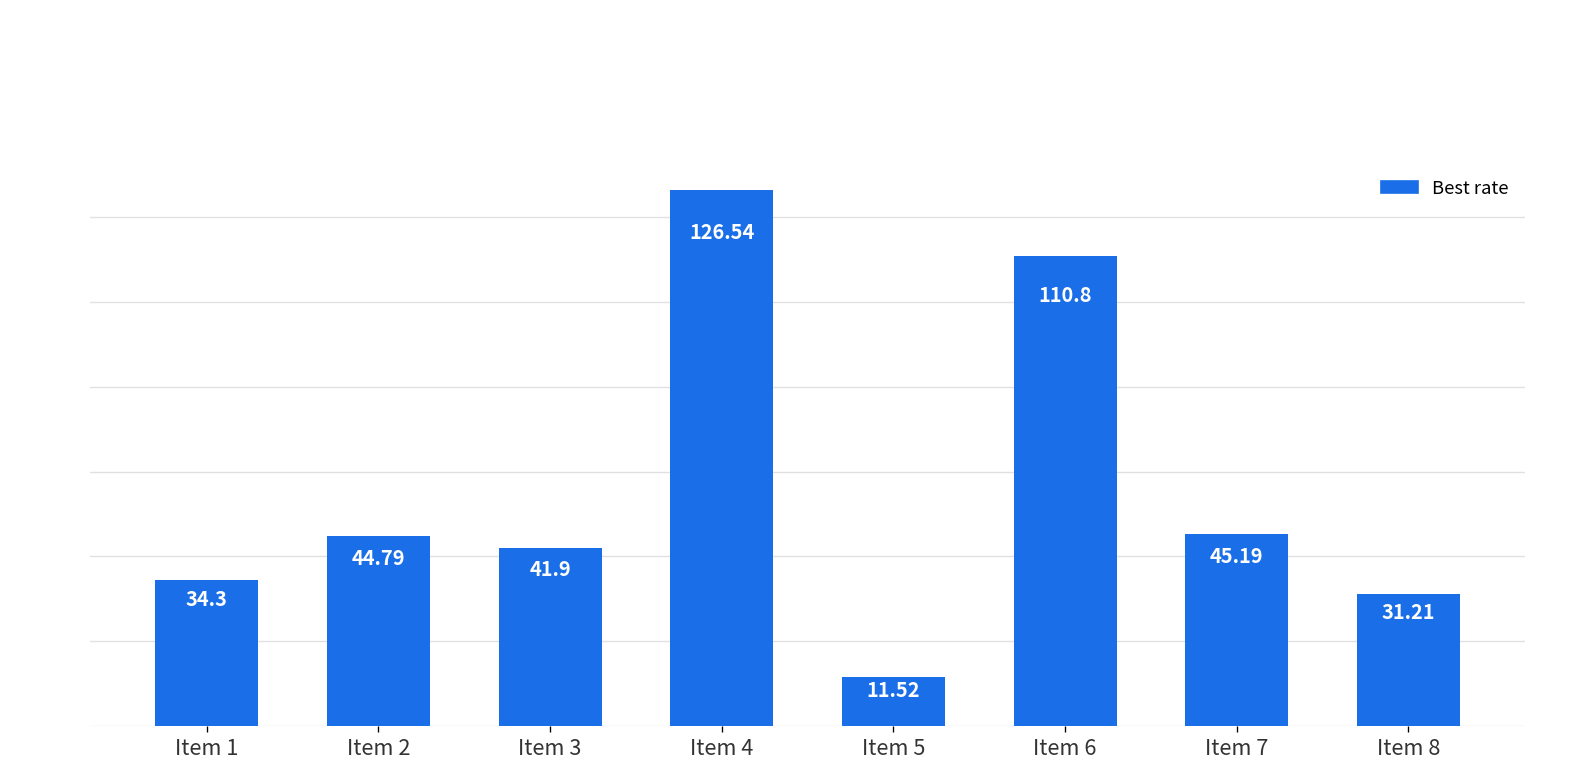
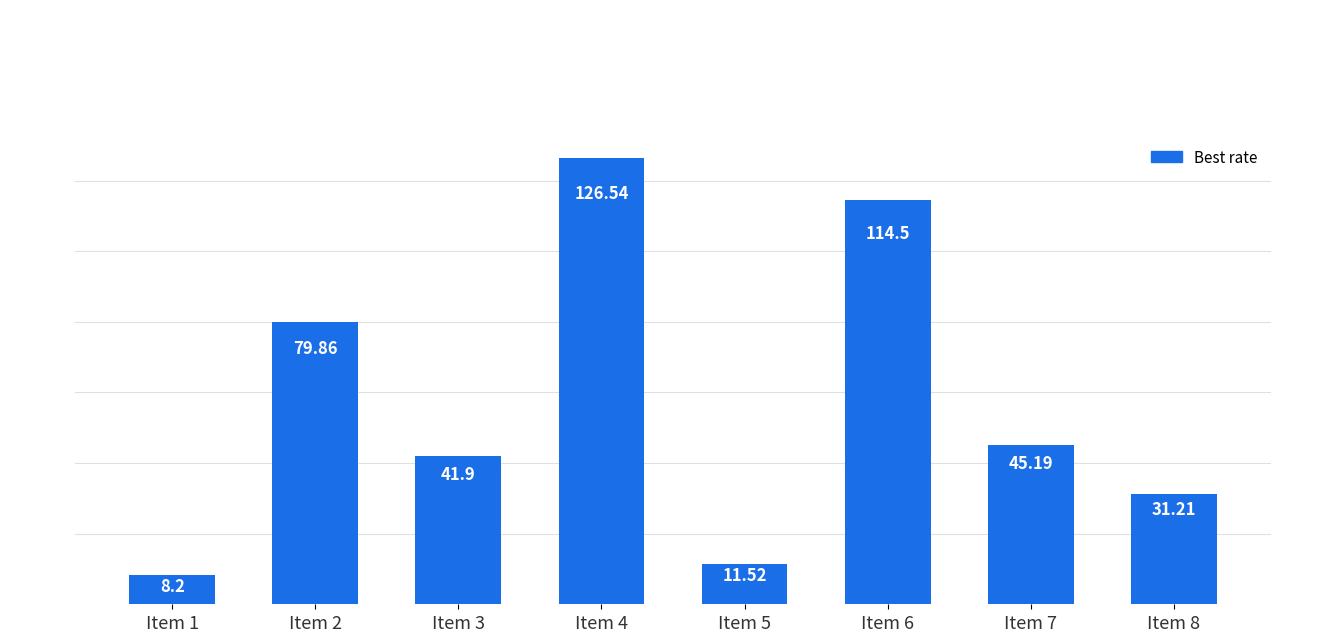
Item 1: 34.3 -> 8.2
Item 2: 44.79 -> 79.86
Item 6: 110.8 -> 114.5
